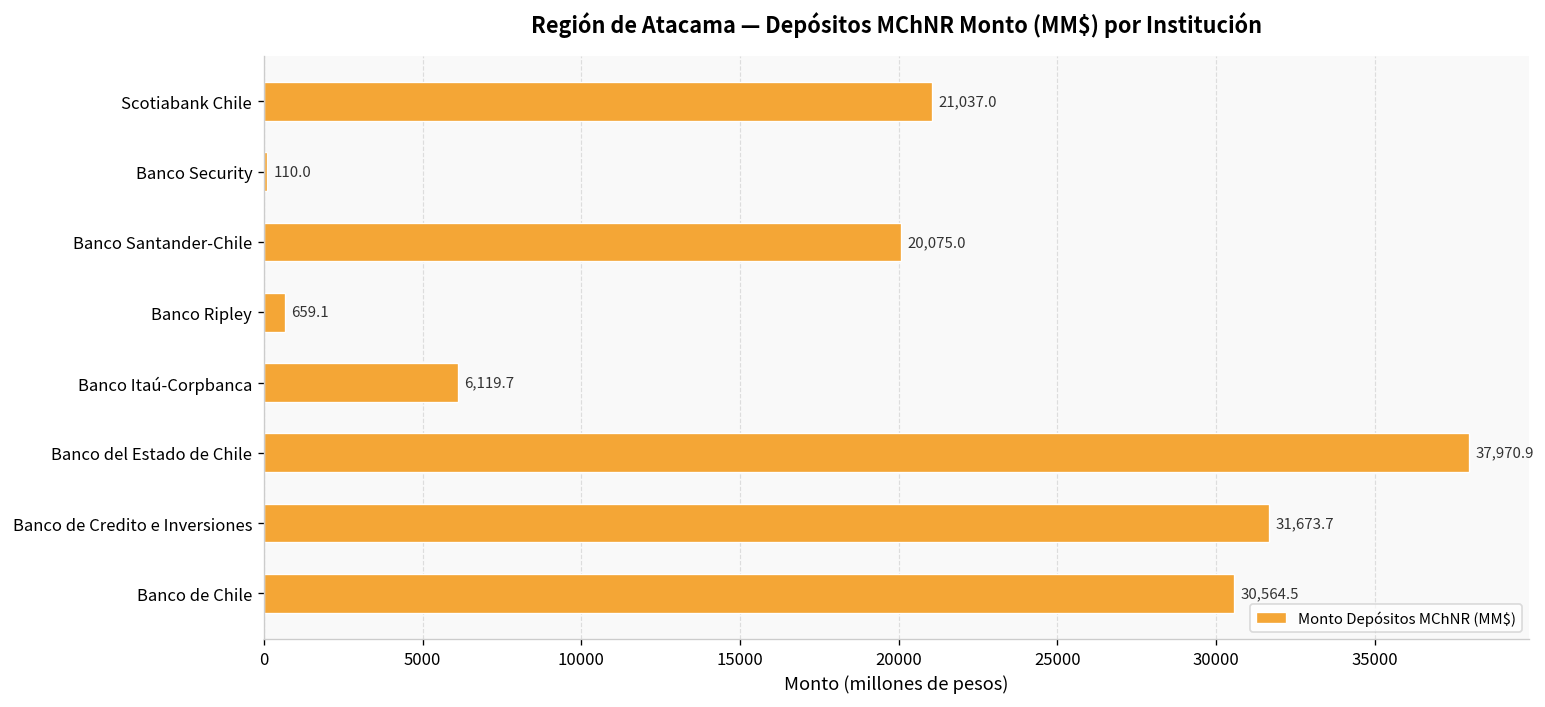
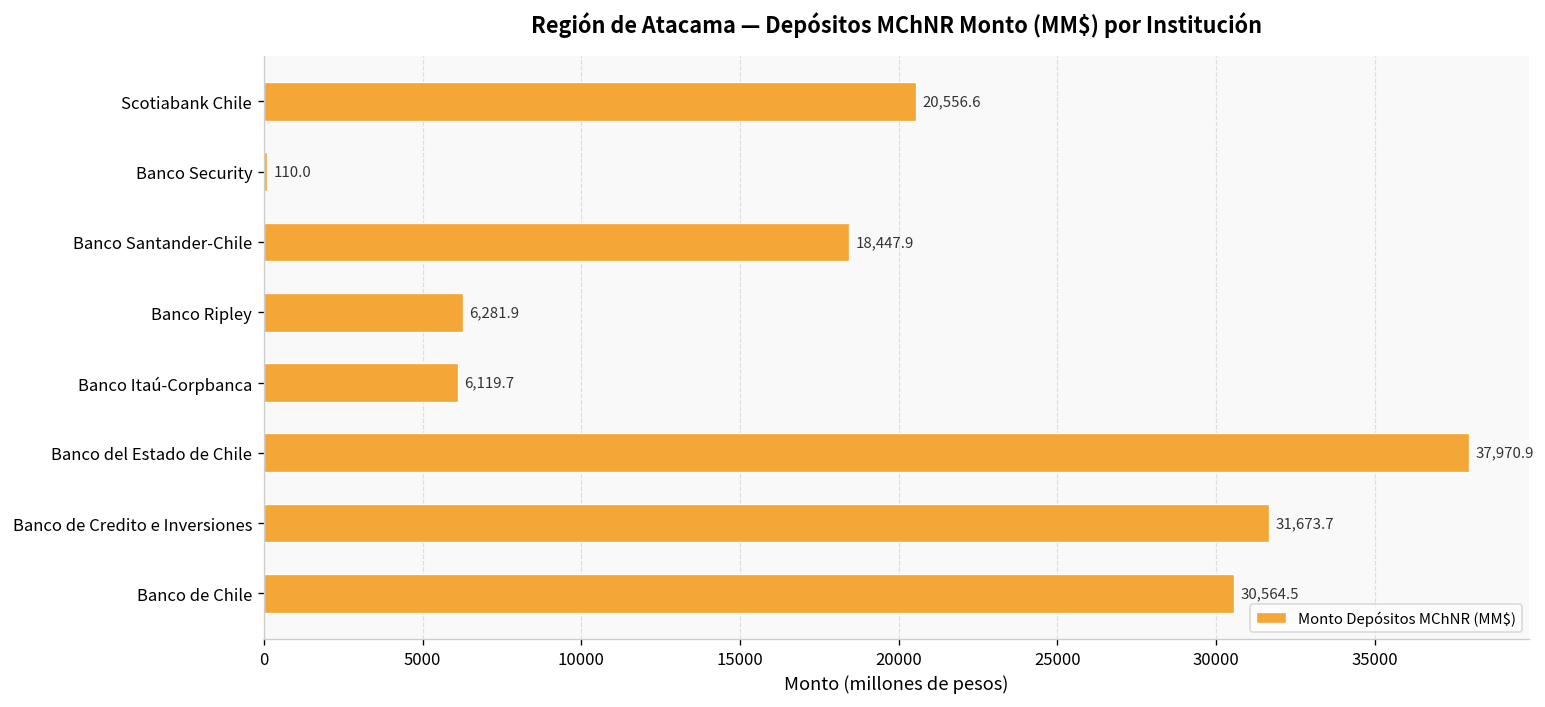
Scotiabank Chile: 21,037.0 -> 20,556.6
Banco Santander-Chile: 20,075.0 -> 18,447.9
Banco Ripley: 659.1 -> 6,281.9
